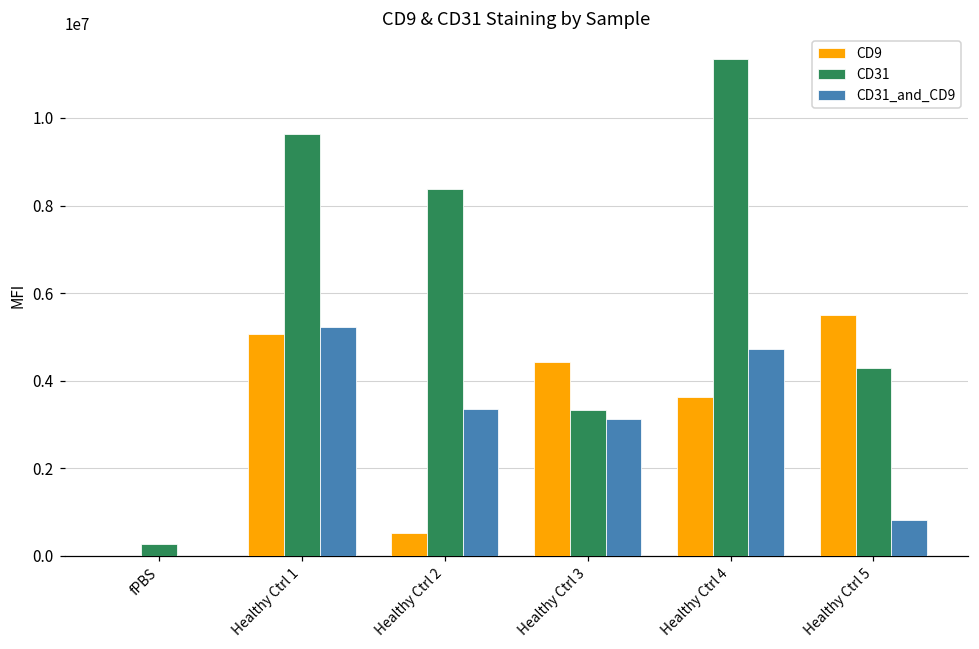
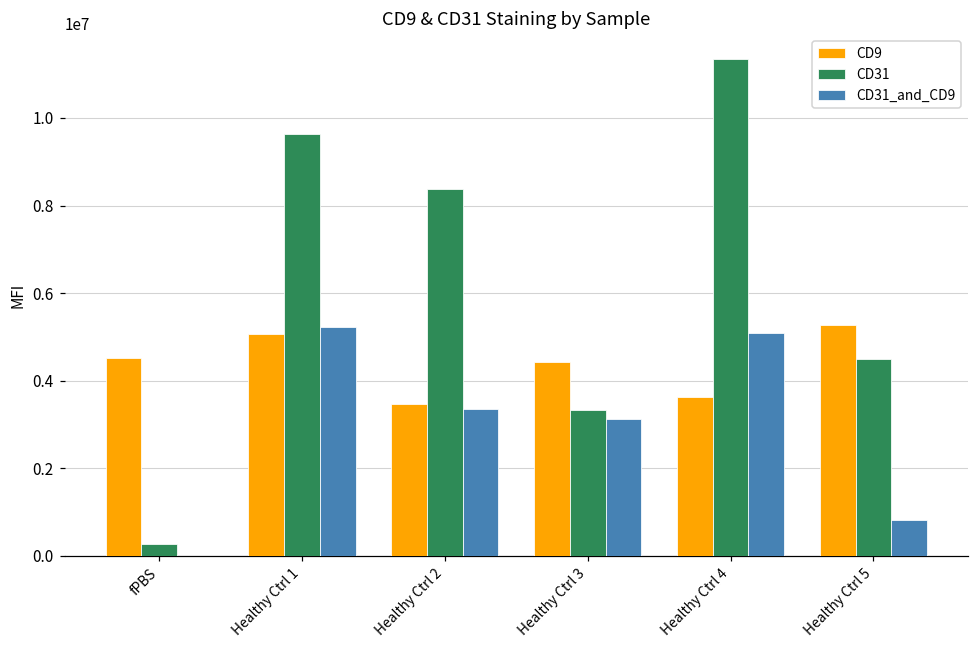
CD9, fPBS: 0 -> 4500000
CD9, Healthy Ctrl 2: 500000 -> 3500000
CD31_and_CD9, Healthy Ctrl 4: 4700000 -> 5100000
CD9, Healthy Ctrl 5: 5500000 -> 5300000
CD31, Healthy Ctrl 5: 4300000 -> 4500000
